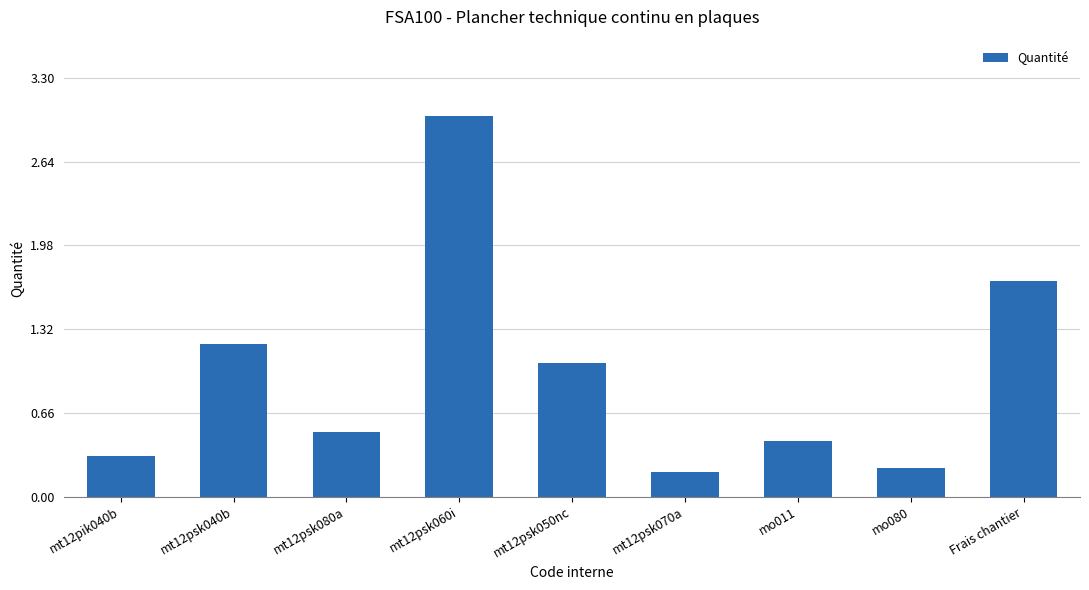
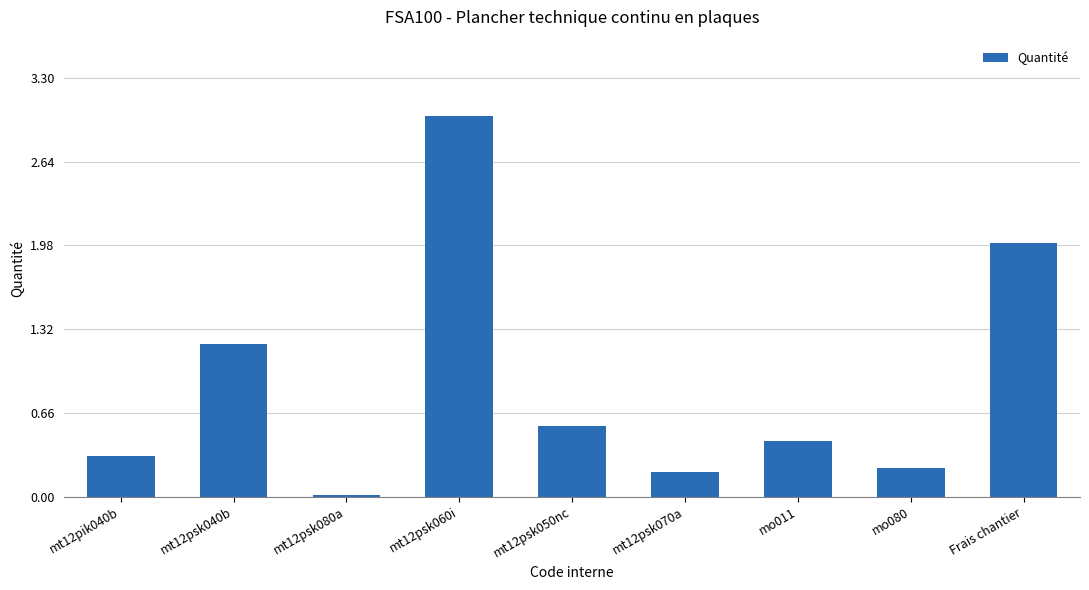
mt12psk080a: 0.51 -> 0.01
mt12psk050nc: 1.05 -> 0.56
Frais chantier: 1.7 -> 2.0
